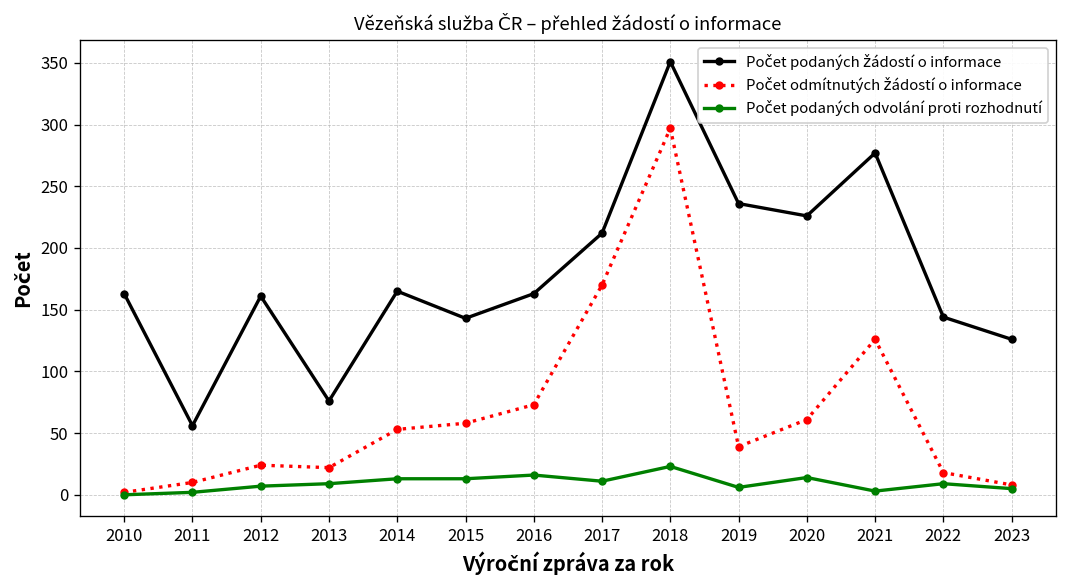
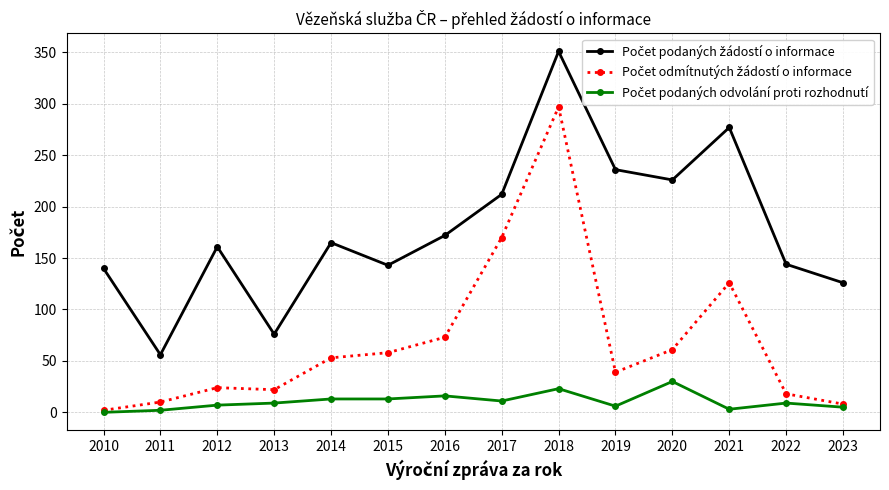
Počet podaných žádostí o informace, 2010: 163 -> 140
Počet podaných žádostí o informace, 2016: 163 -> 172
Počet podaných odvolání proti rozhodnutí, 2020: 14 -> 30
